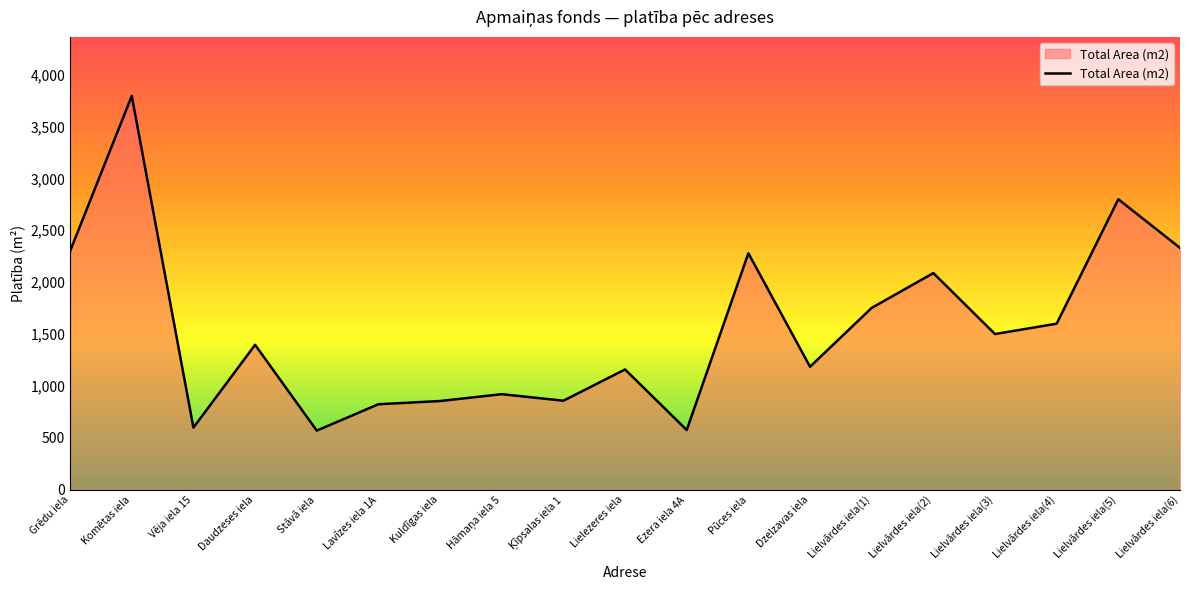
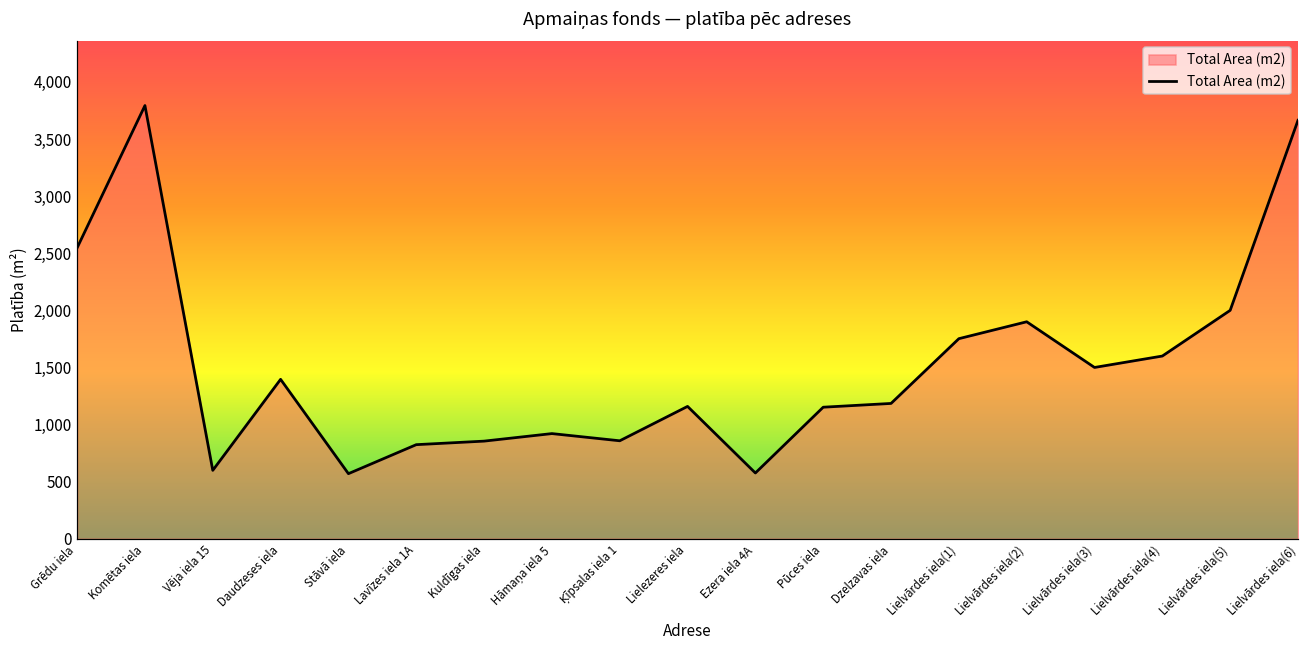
Grēdu iela: 2,300 -> 2,550
Pūces iela: 2,280 -> 1,150
Lielvārdes iela(2): 2,090 -> 1,900
Lielvārdes iela(5): 2,800 -> 2,000
Lielvārdes iela(6): 2,330 -> 3,660
